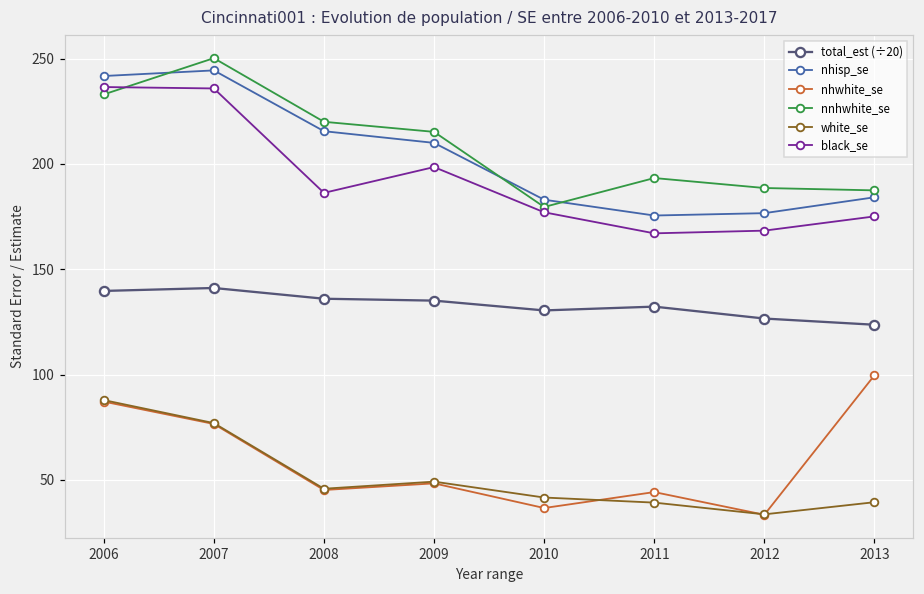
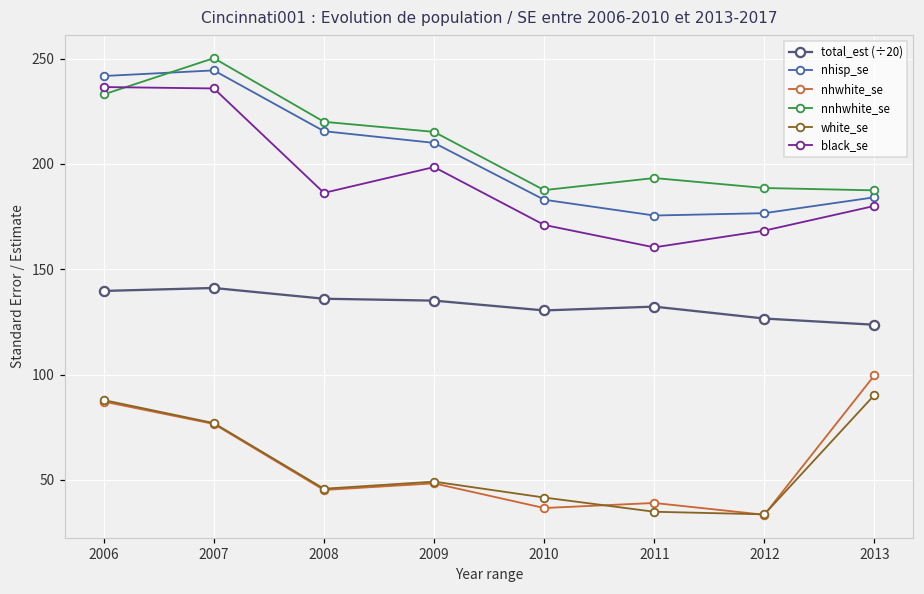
nnhwhite_se, 2010: 180 -> 188
black_se, 2010: 177 -> 171
nhwhite_se, 2011: 44 -> 39
white_se, 2011: 39 -> 35
black_se, 2011: 167 -> 160
white_se, 2013: 39 -> 90
black_se, 2013: 175 -> 180
